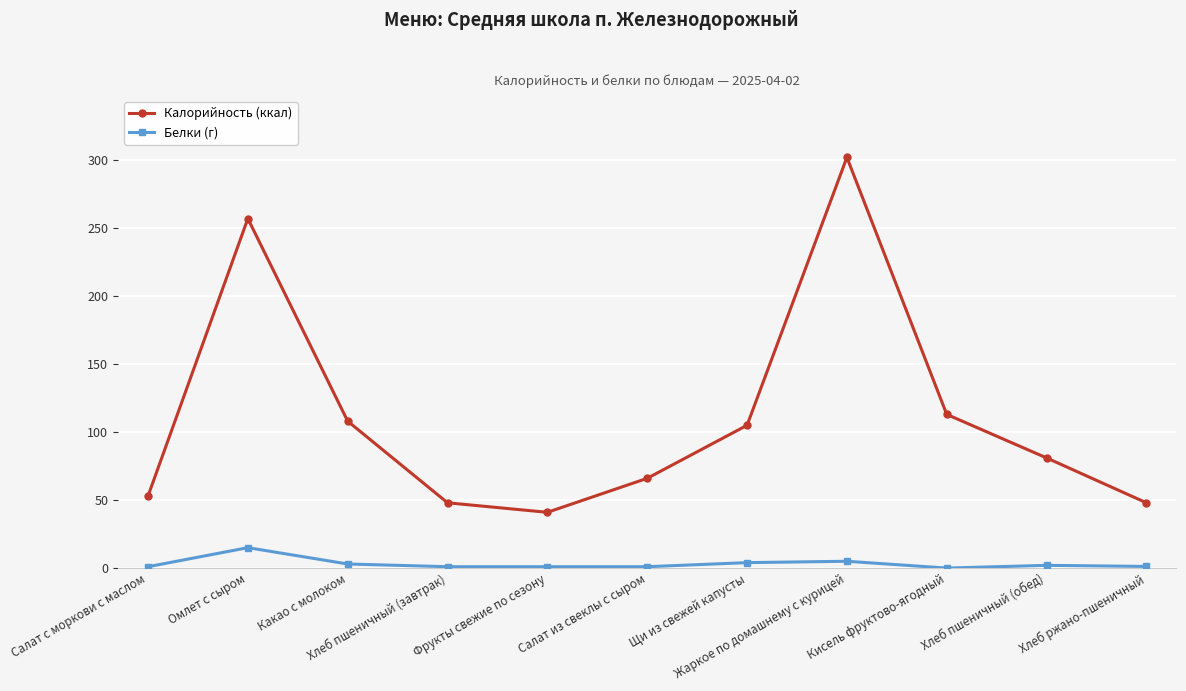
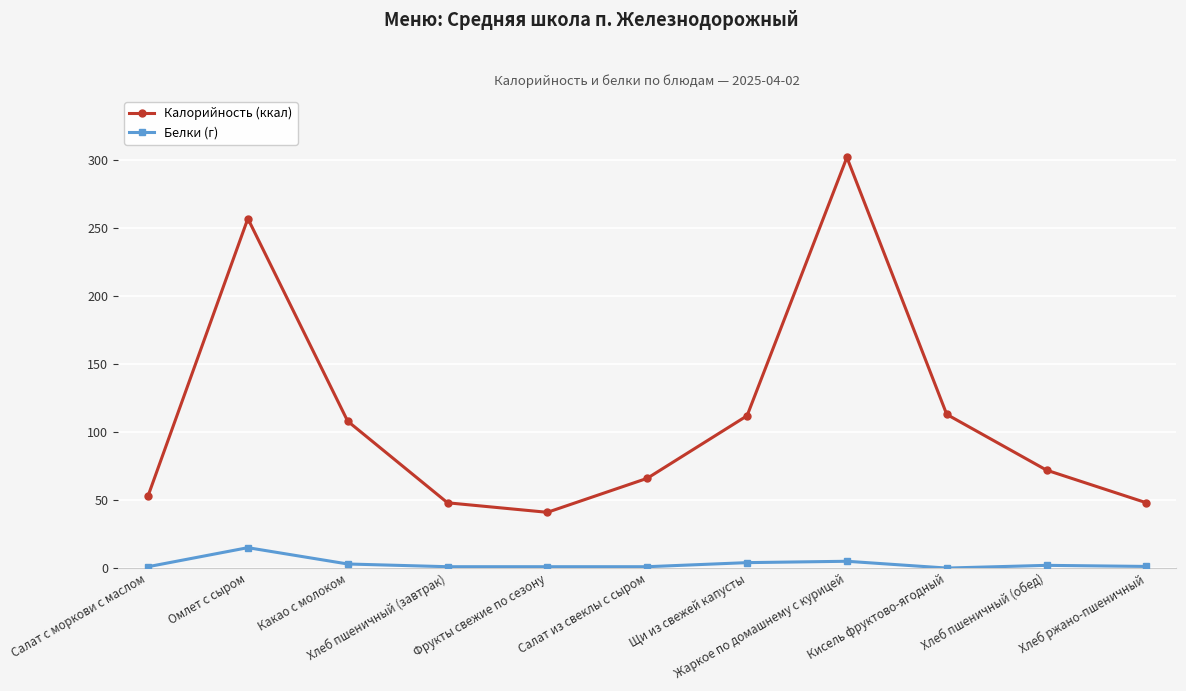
Калорийность (ккал), Щи из свежей капусты: 105 -> 112
Калорийность (ккал), Хлеб пшеничный (обед): 81 -> 72
